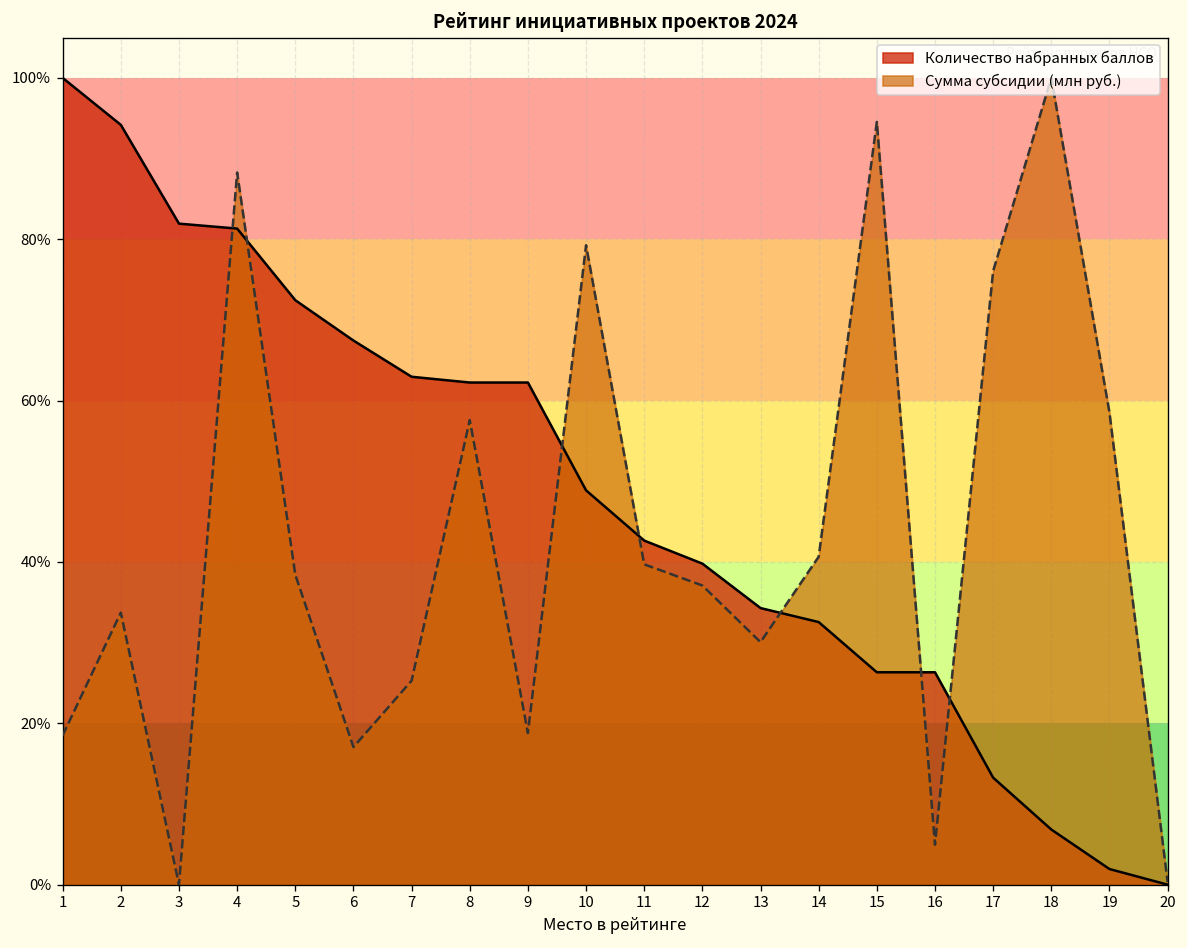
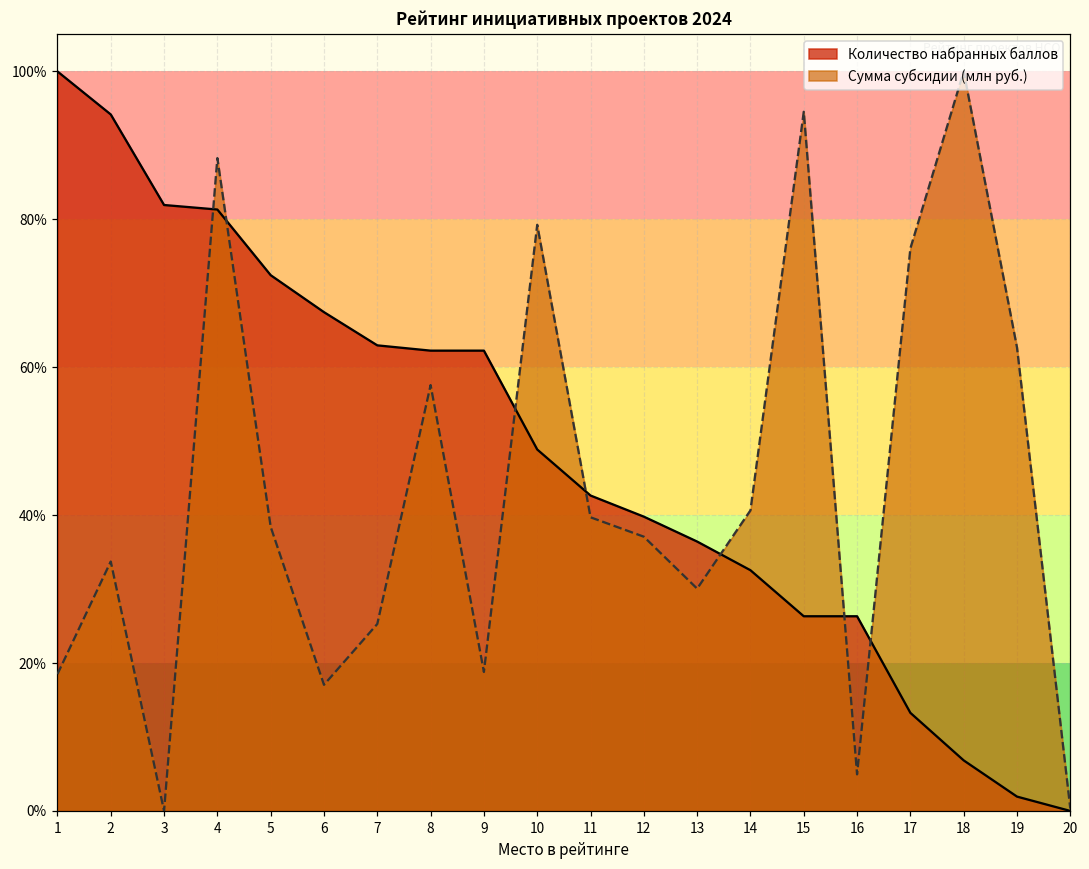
Количество набранных баллов, 13: 34% -> 36%
Сумма субсидии (млн руб.), 19: 59% -> 63%
